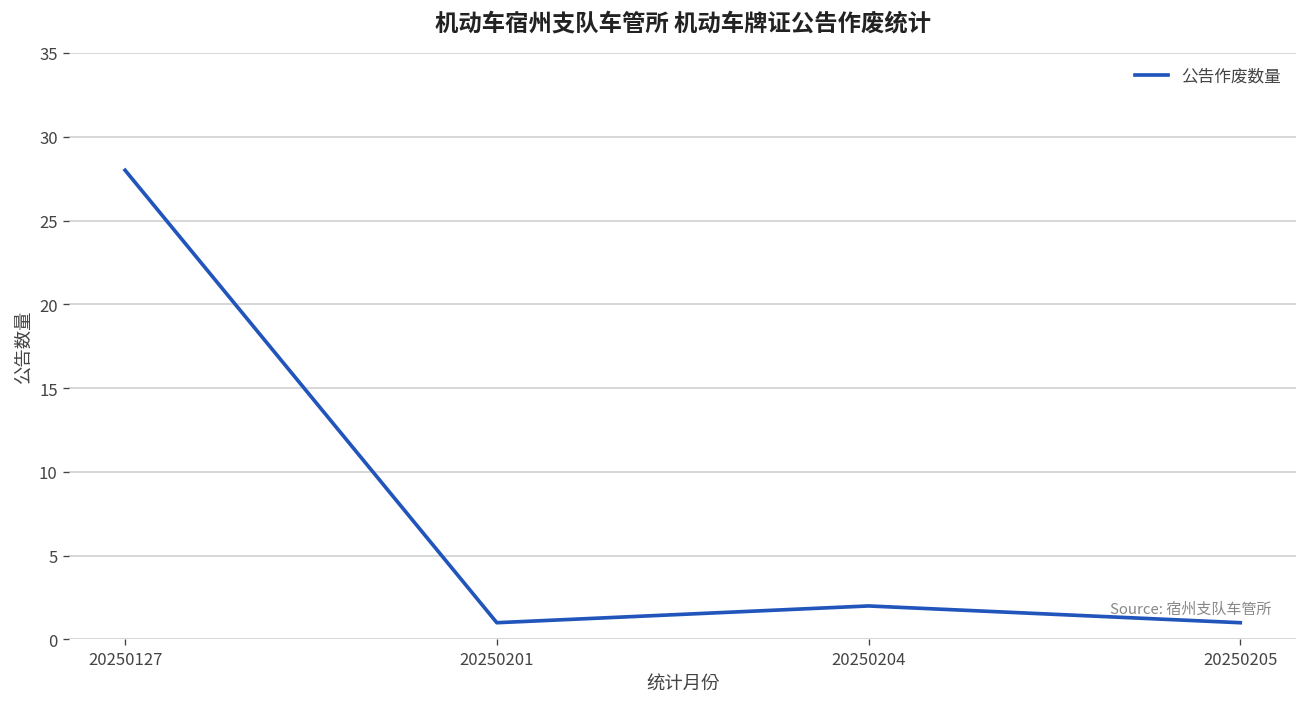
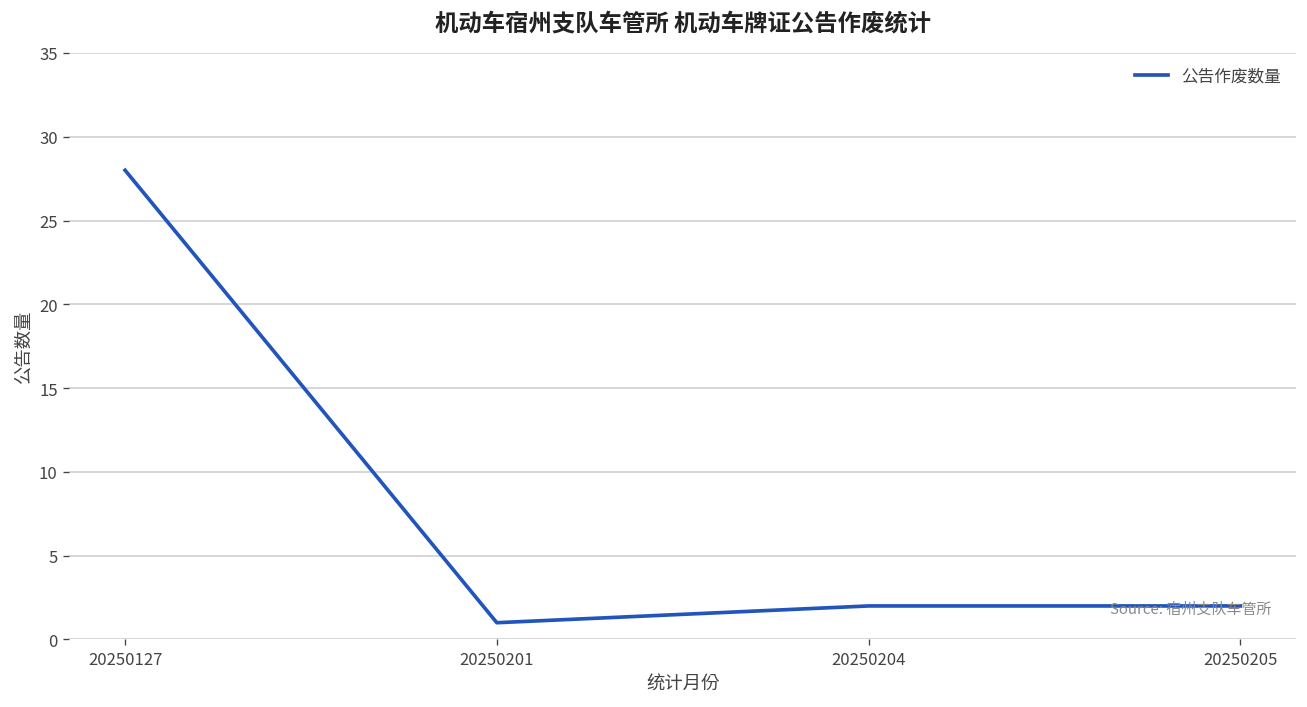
20250205: 1 -> 2
